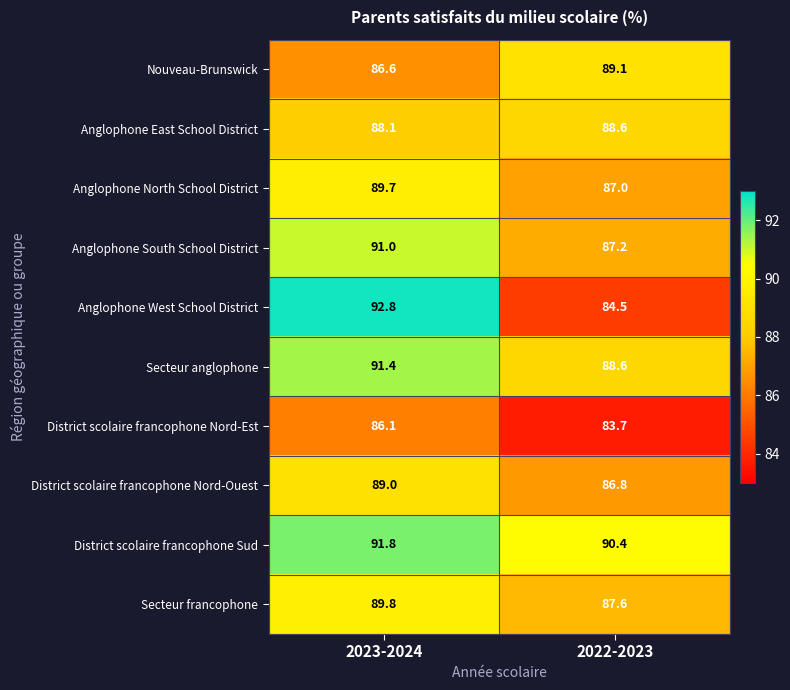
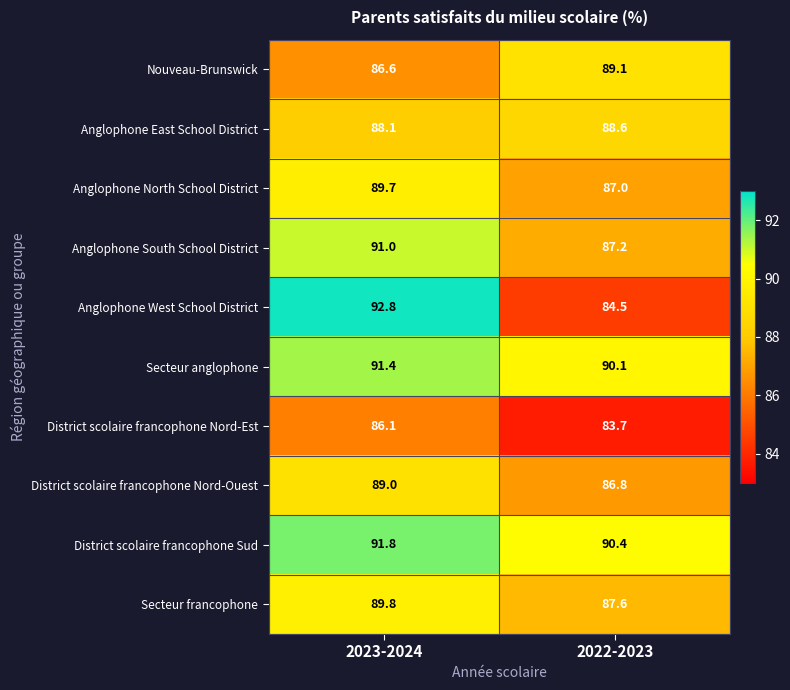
Secteur anglophone, 2022-2023: 88.6 -> 90.1
